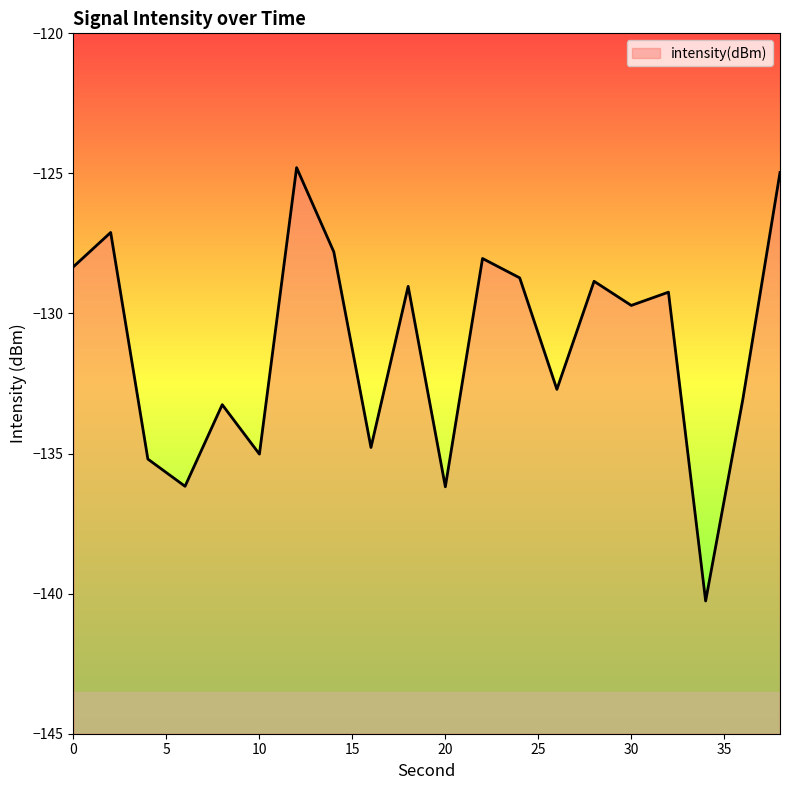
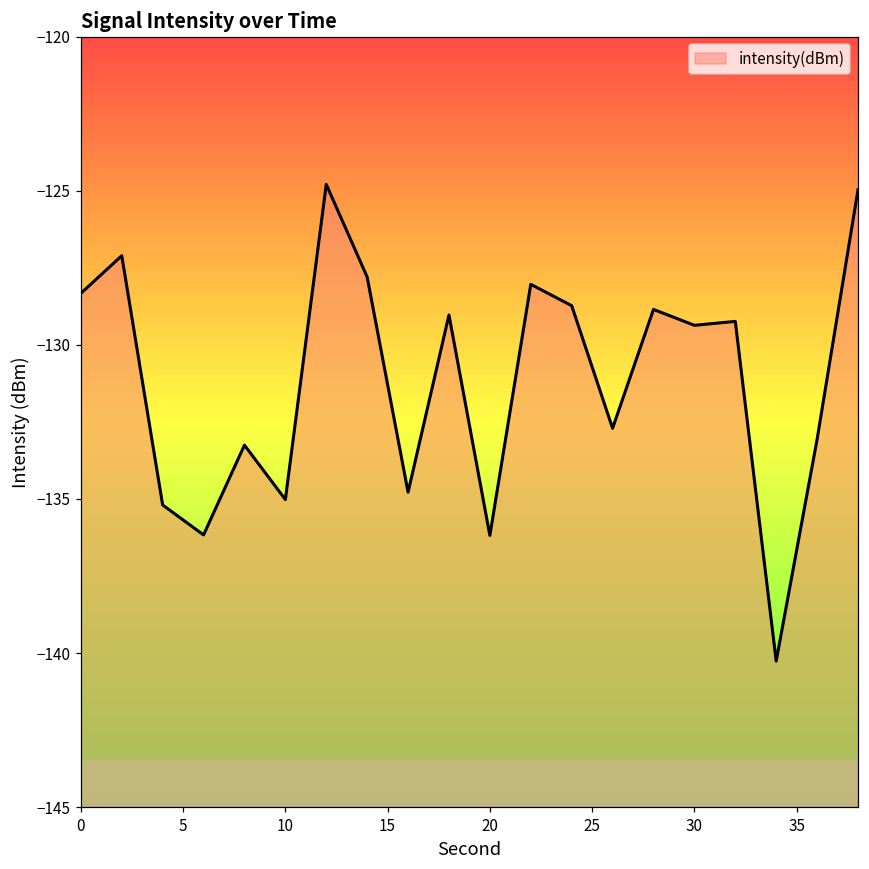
30: -129.7 -> -129.4
